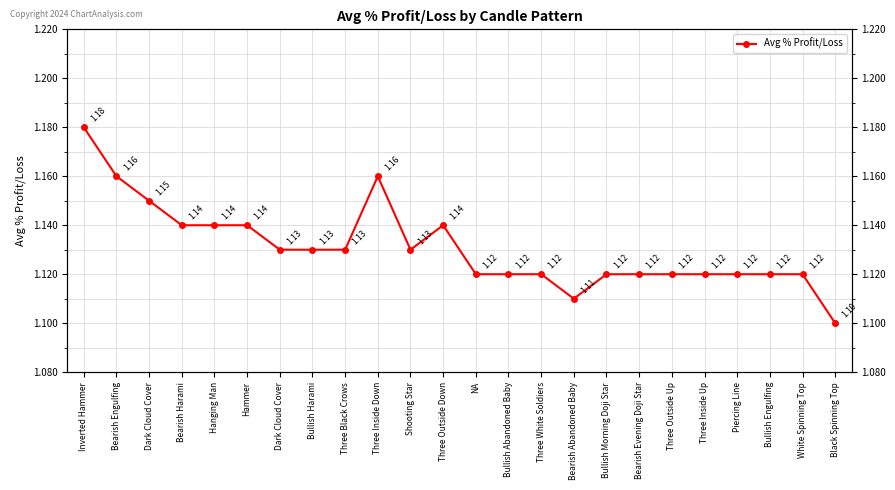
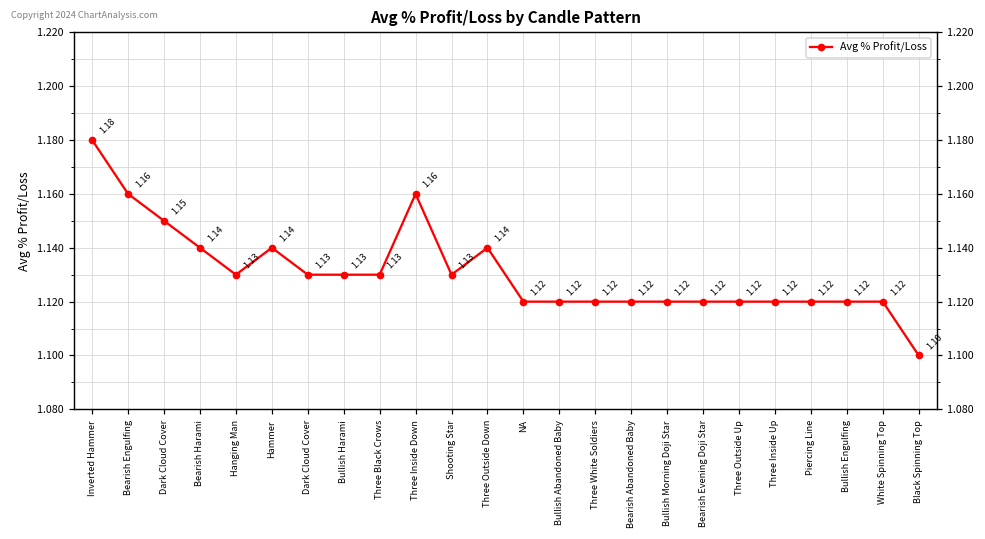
Hanging Man: 1.14 -> 1.13
Bearish Abandoned Baby: 1.11 -> 1.12
